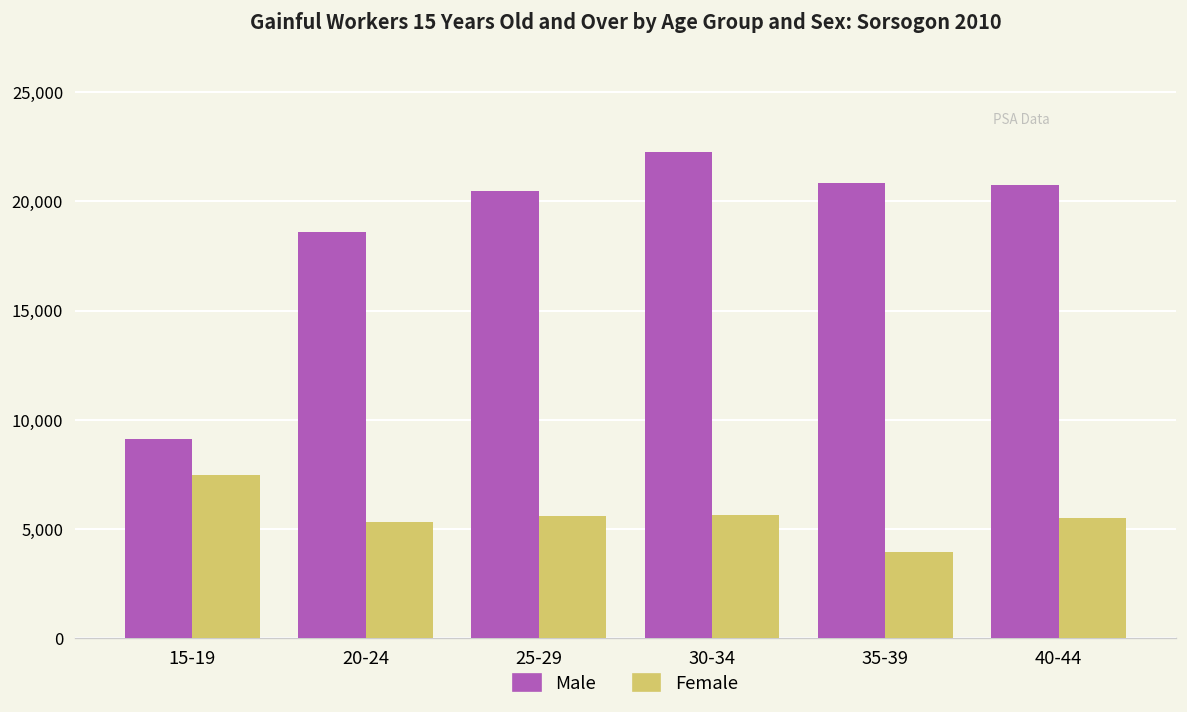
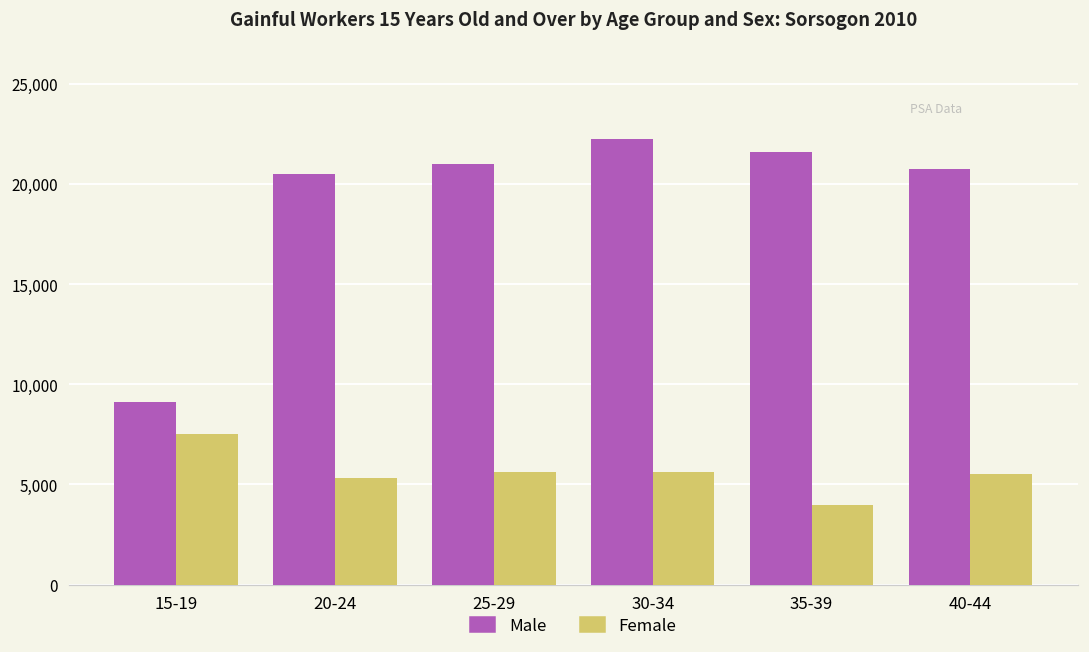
Male, 20-24: 18,600 -> 20,500
Male, 25-29: 20,500 -> 21,000
Male, 35-39: 20,800 -> 21,600
